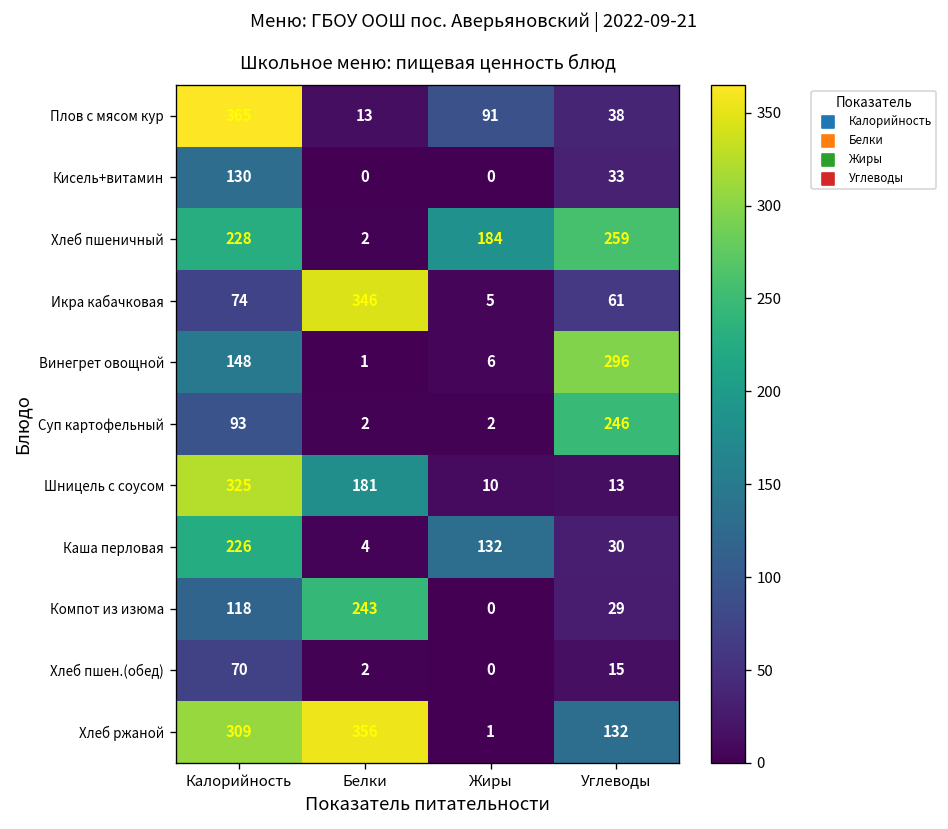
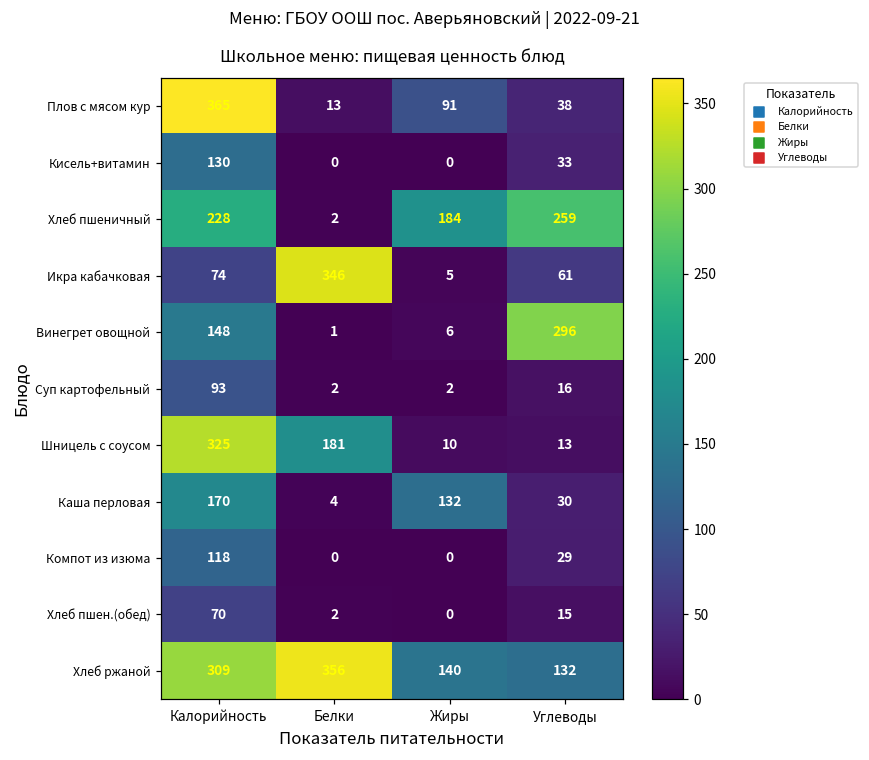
Суп картофельный, Углеводы: 246 -> 16
Каша перловая, Калорийность: 226 -> 170
Компот из изюма, Белки: 243 -> 0
Хлеб ржаной, Жиры: 1 -> 140
